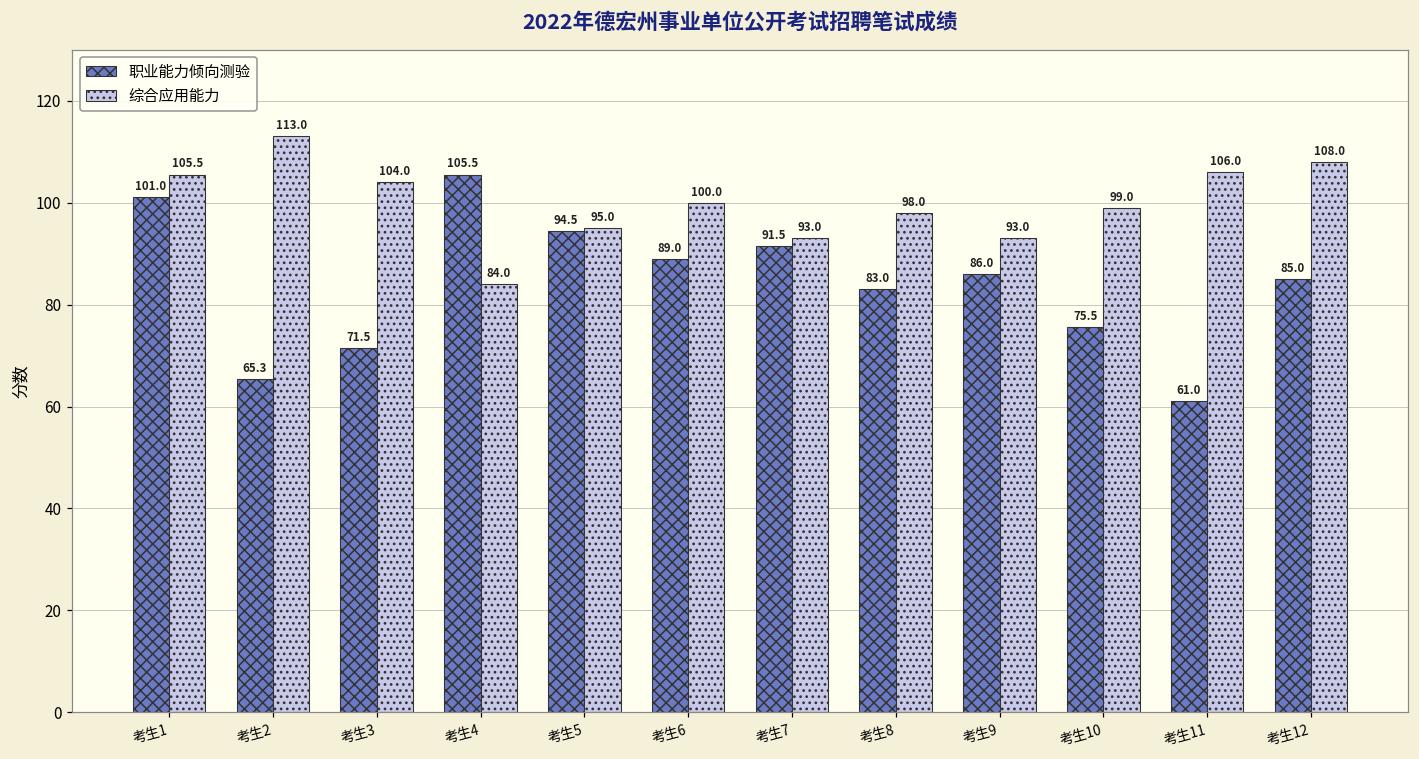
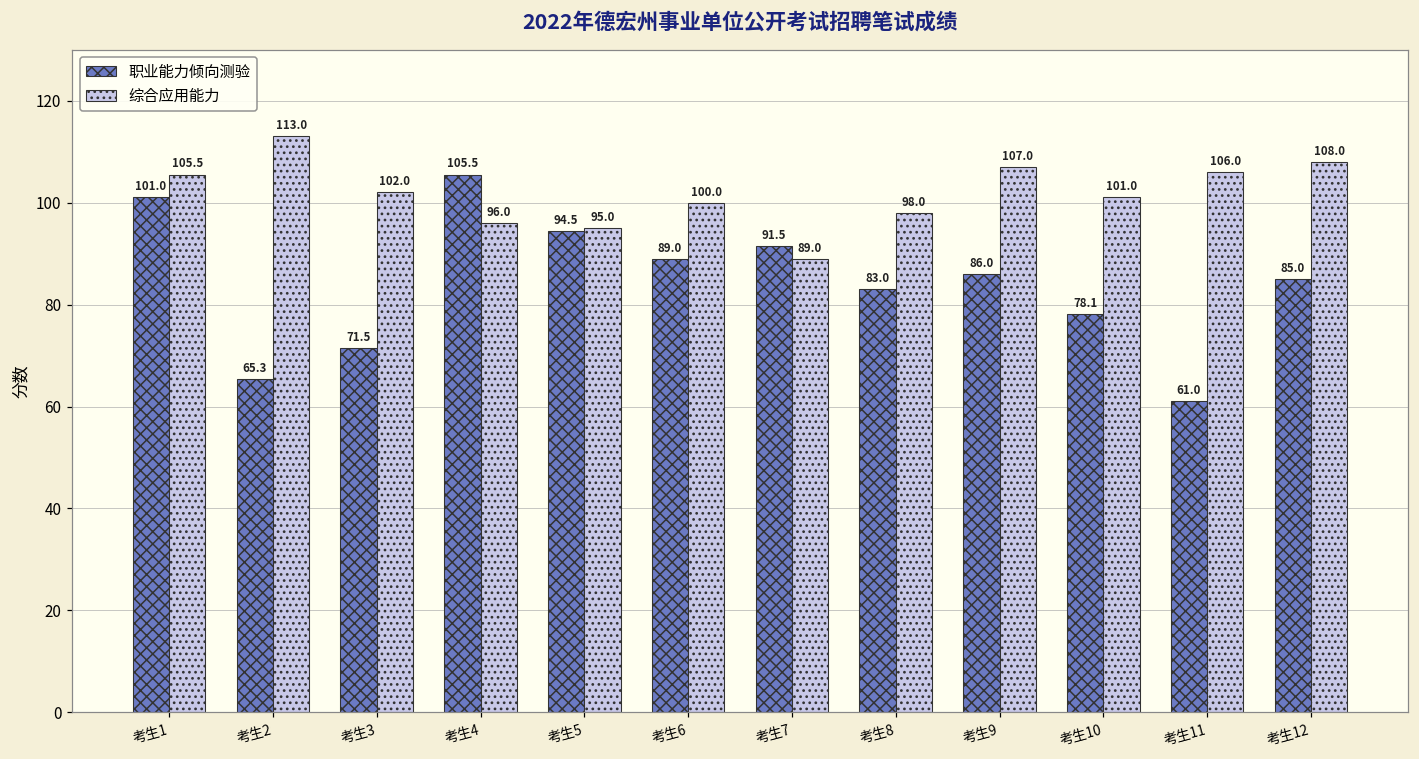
综合应用能力, 考生3: 104.0 -> 102.0
综合应用能力, 考生4: 84.0 -> 96.0
综合应用能力, 考生7: 93.0 -> 89.0
综合应用能力, 考生9: 93.0 -> 107.0
职业能力倾向测验, 考生10: 75.5 -> 78.1
综合应用能力, 考生10: 99.0 -> 101.0
